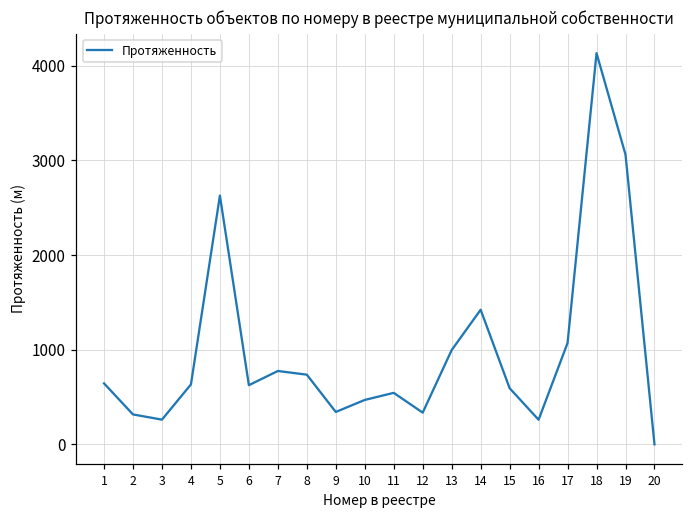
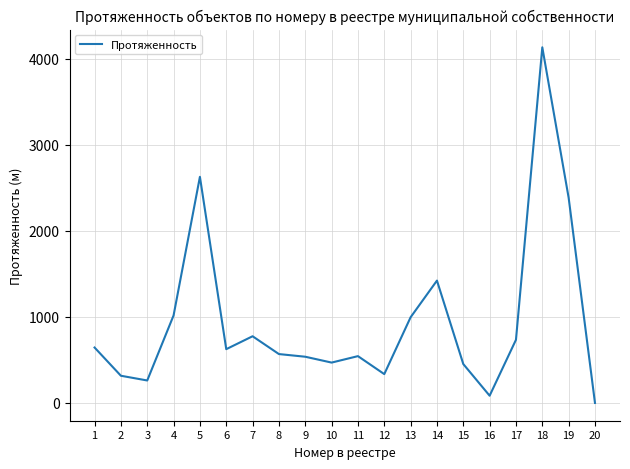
4: 600 -> 1000
8: 700 -> 600
9: 300 -> 500
15: 600 -> 500
16: 300 -> 100
17: 1100 -> 700
19: 3100 -> 2400
